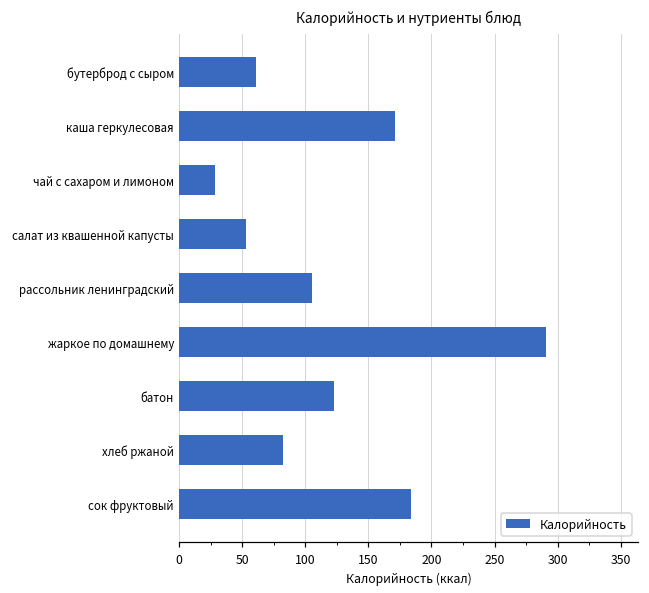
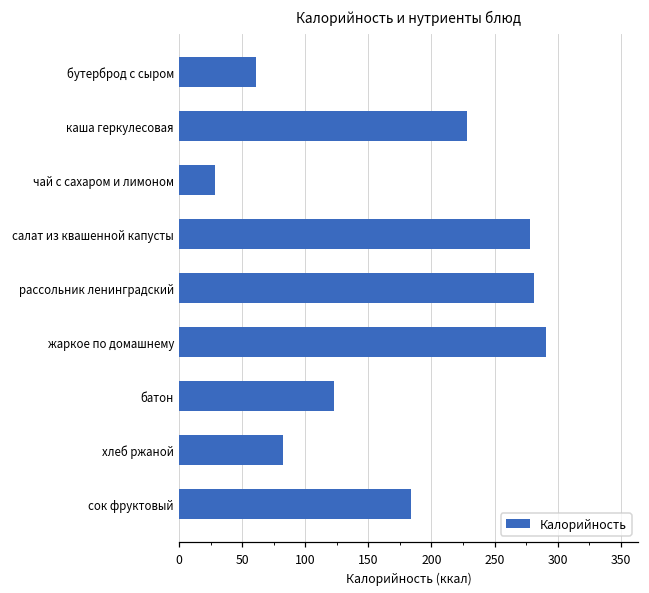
каша геркулесовая: 171 -> 228
салат из квашенной капусты: 53 -> 278
рассольник ленинградский: 105 -> 281
